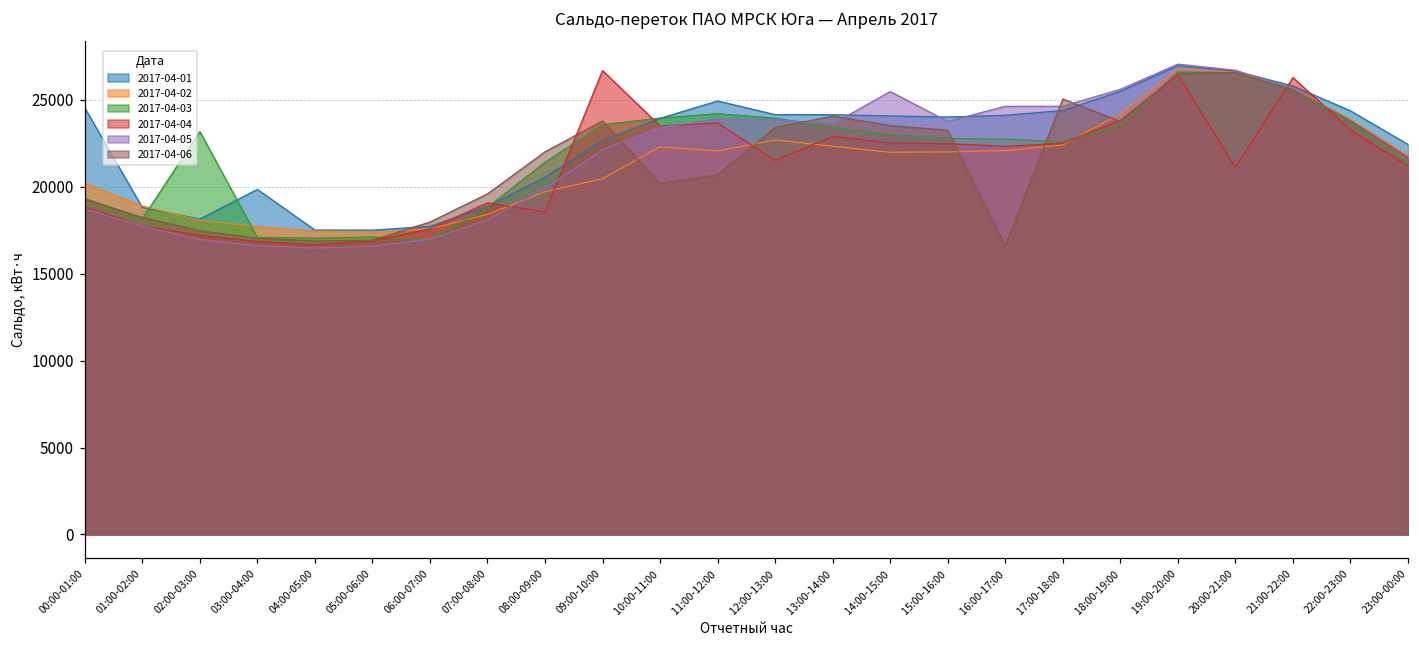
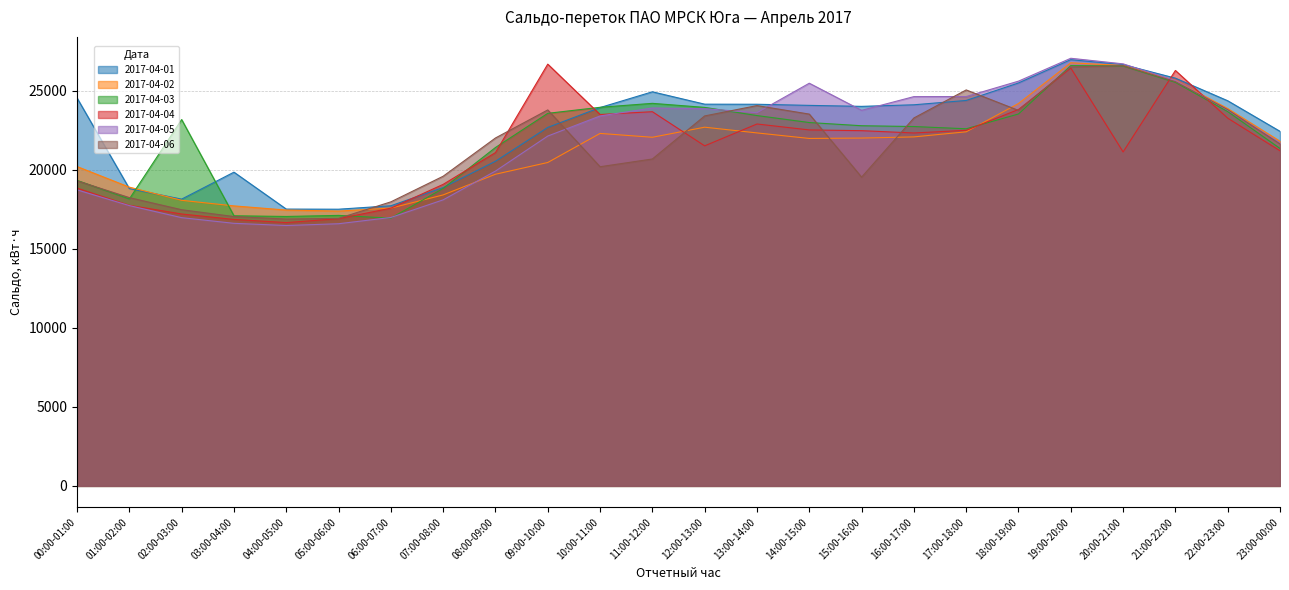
2017-04-04, 08:00-09:00: 18600 -> 21100
2017-04-06, 15:00-16:00: 23300 -> 19500
2017-04-06, 16:00-17:00: 16600 -> 23300
